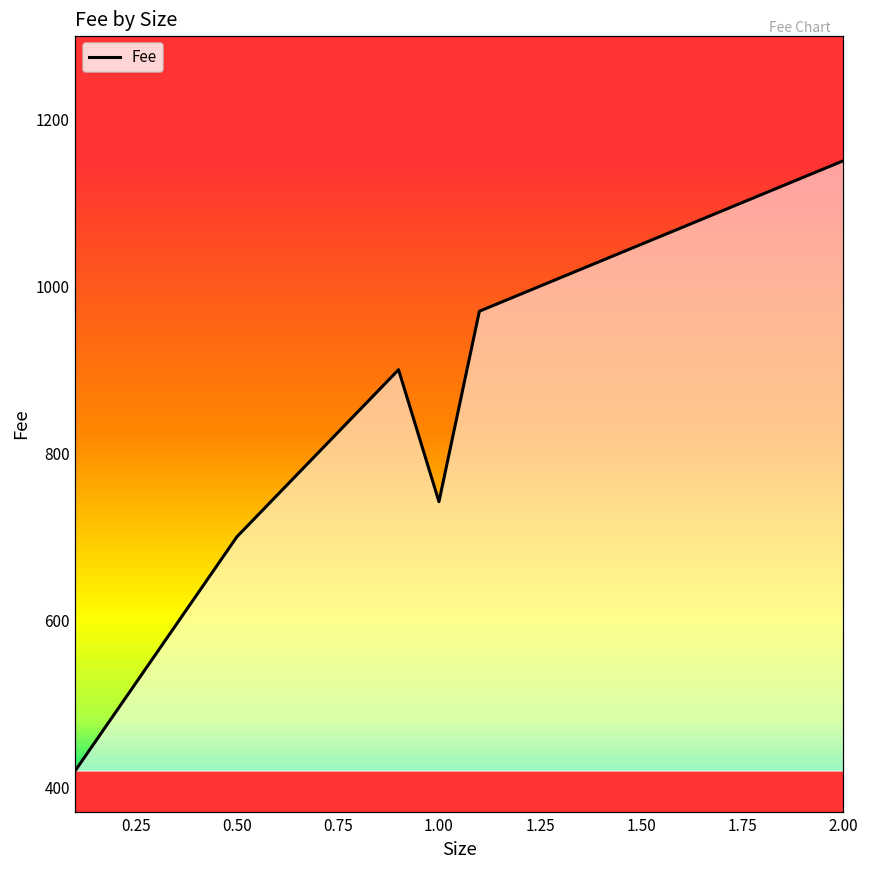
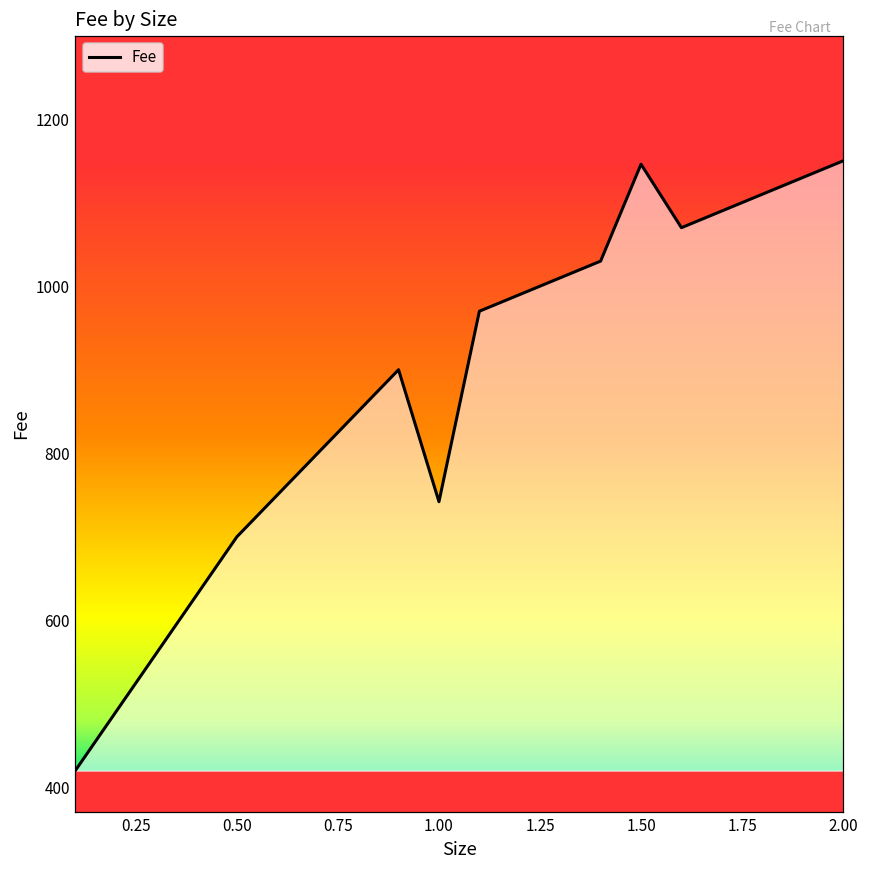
1.50: 1050 -> 1150
